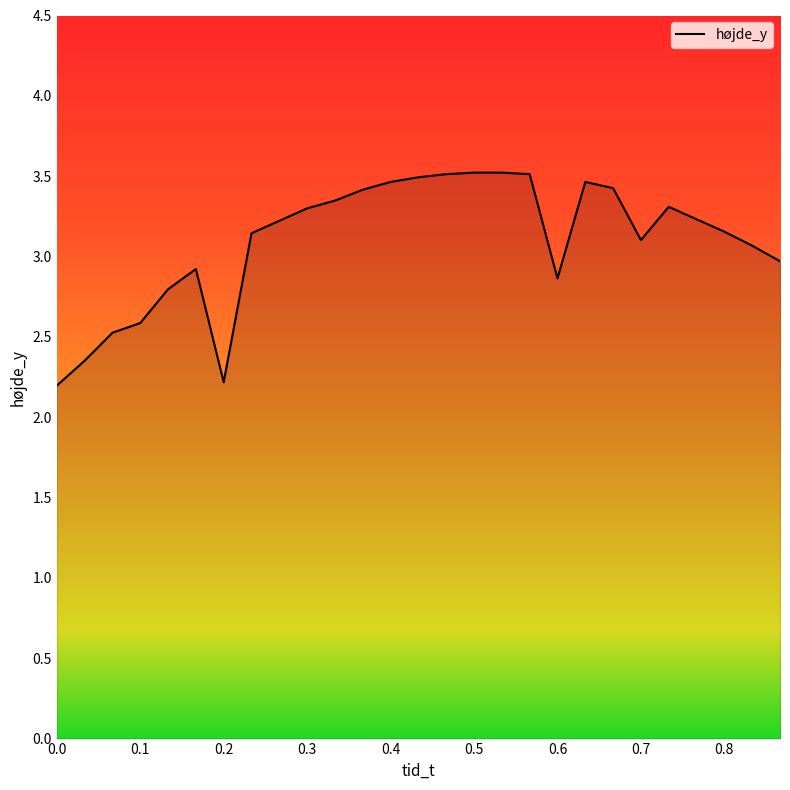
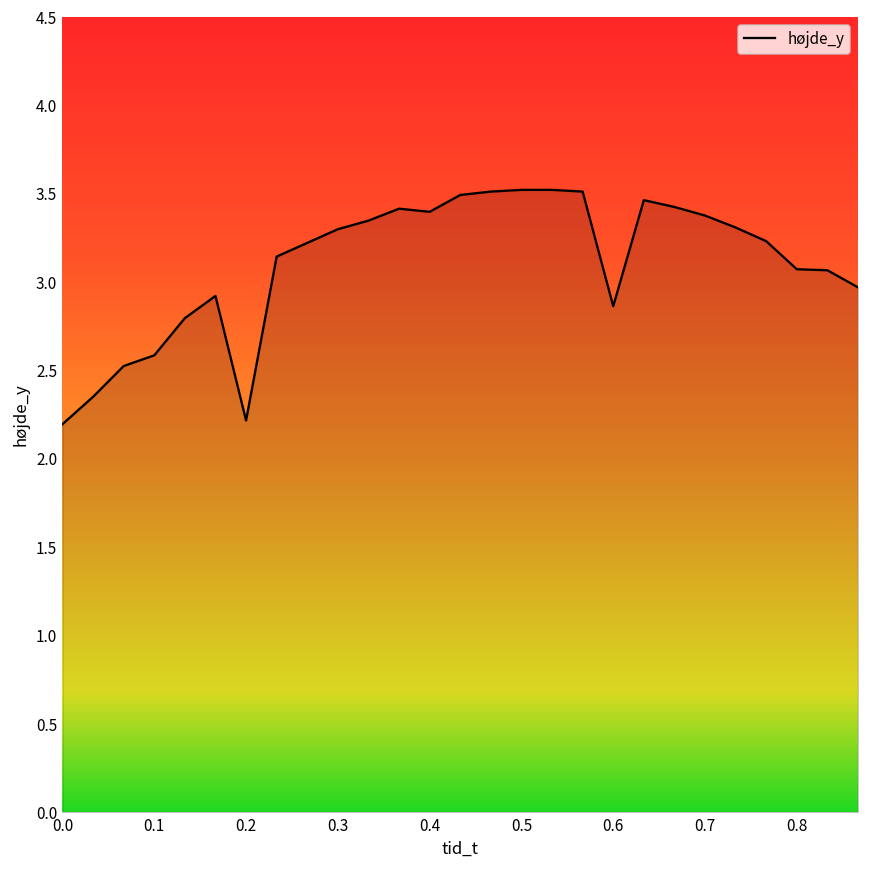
0.4: 3.46 -> 3.40
0.7: 3.10 -> 3.38
0.8: 3.15 -> 3.07
